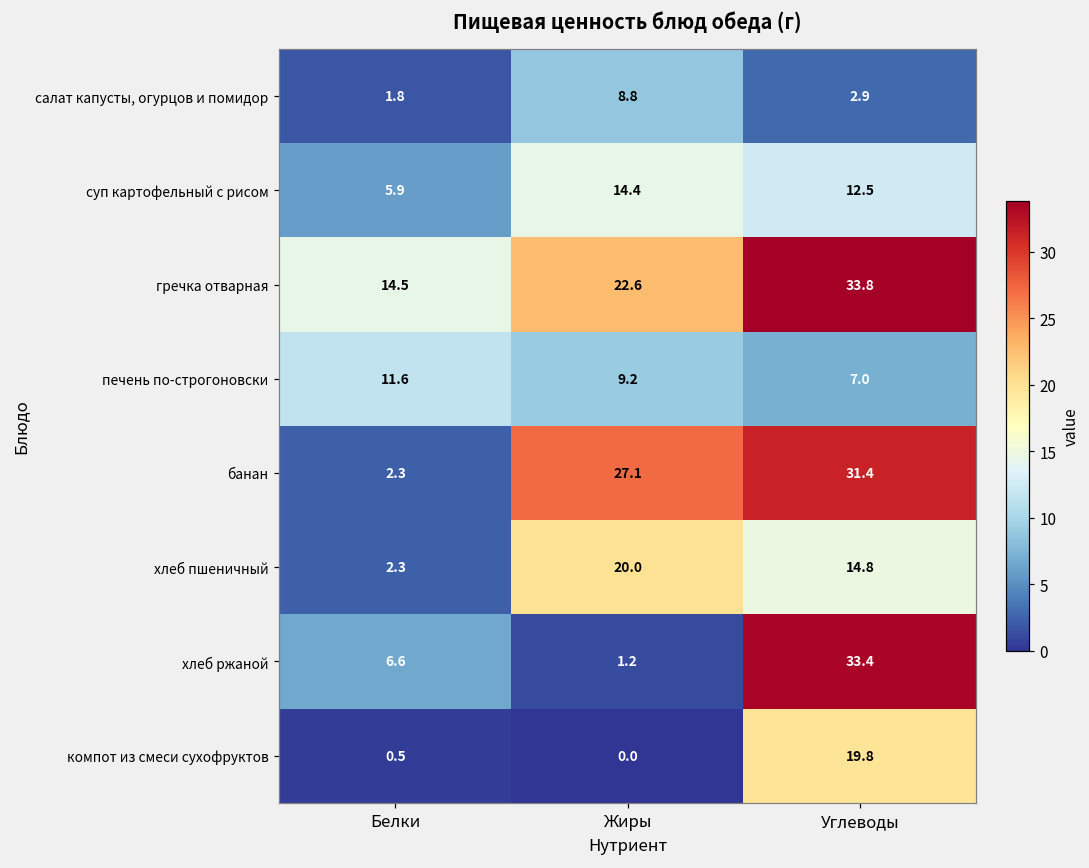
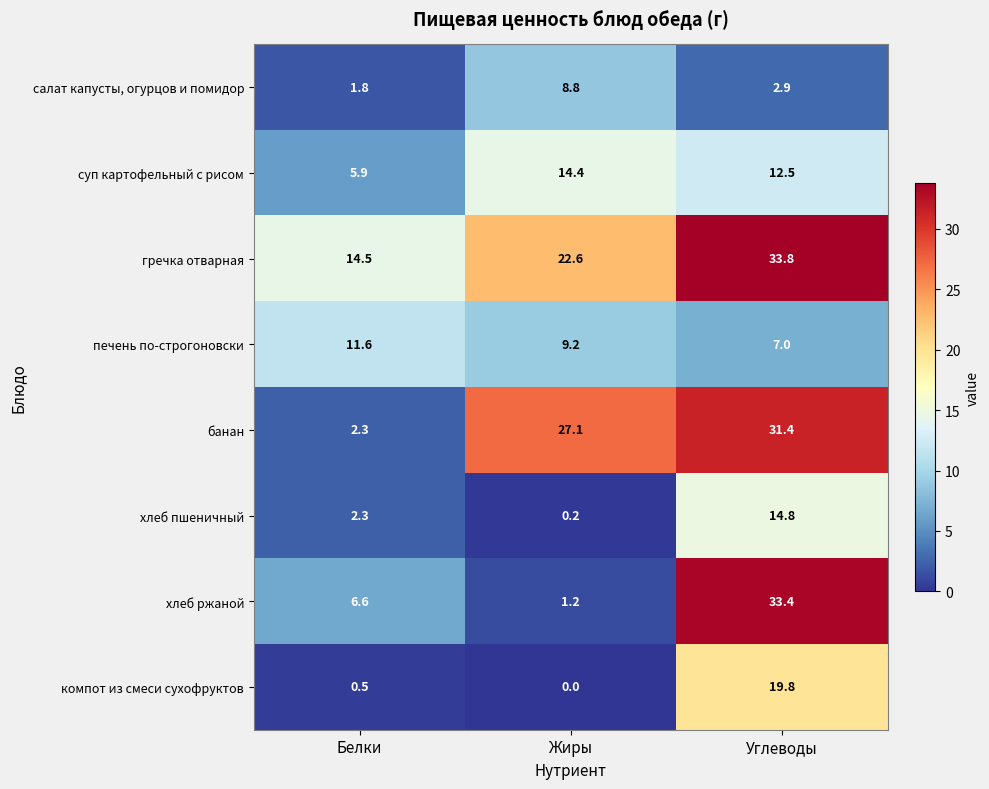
хлеб пшеничный, Жиры: 20.0 -> 0.2
